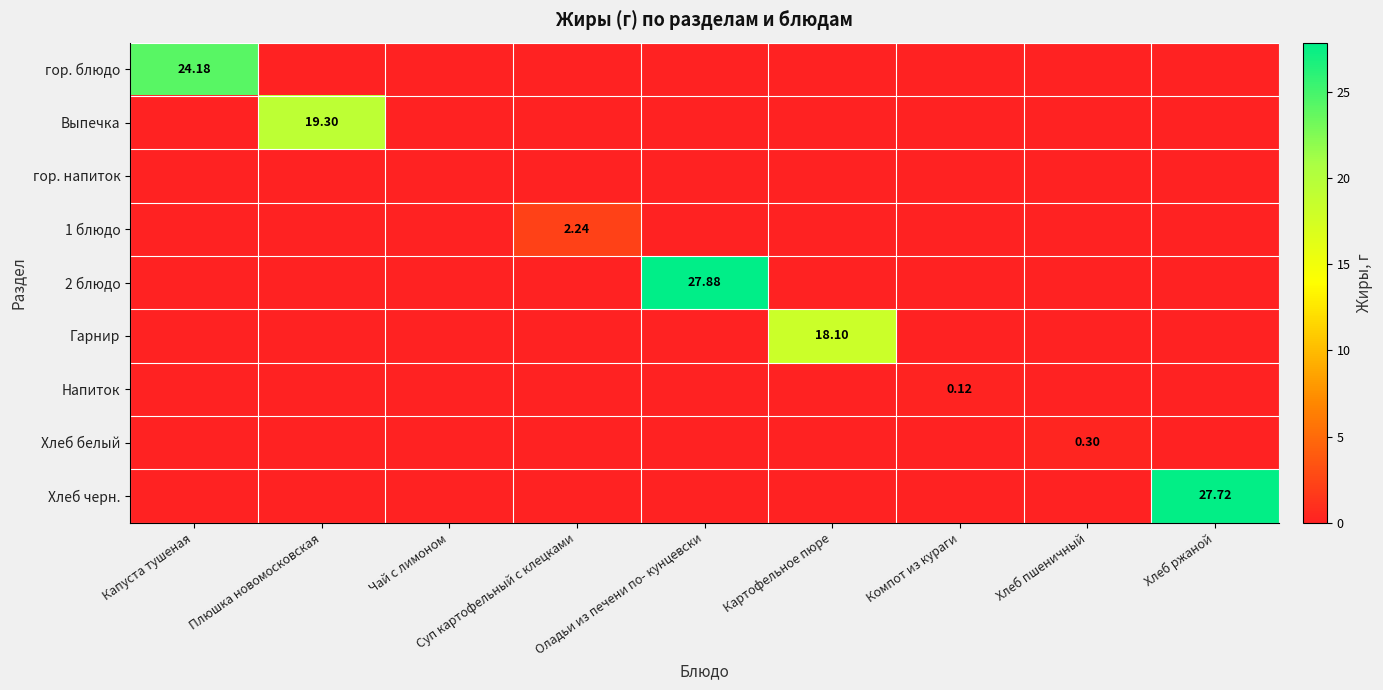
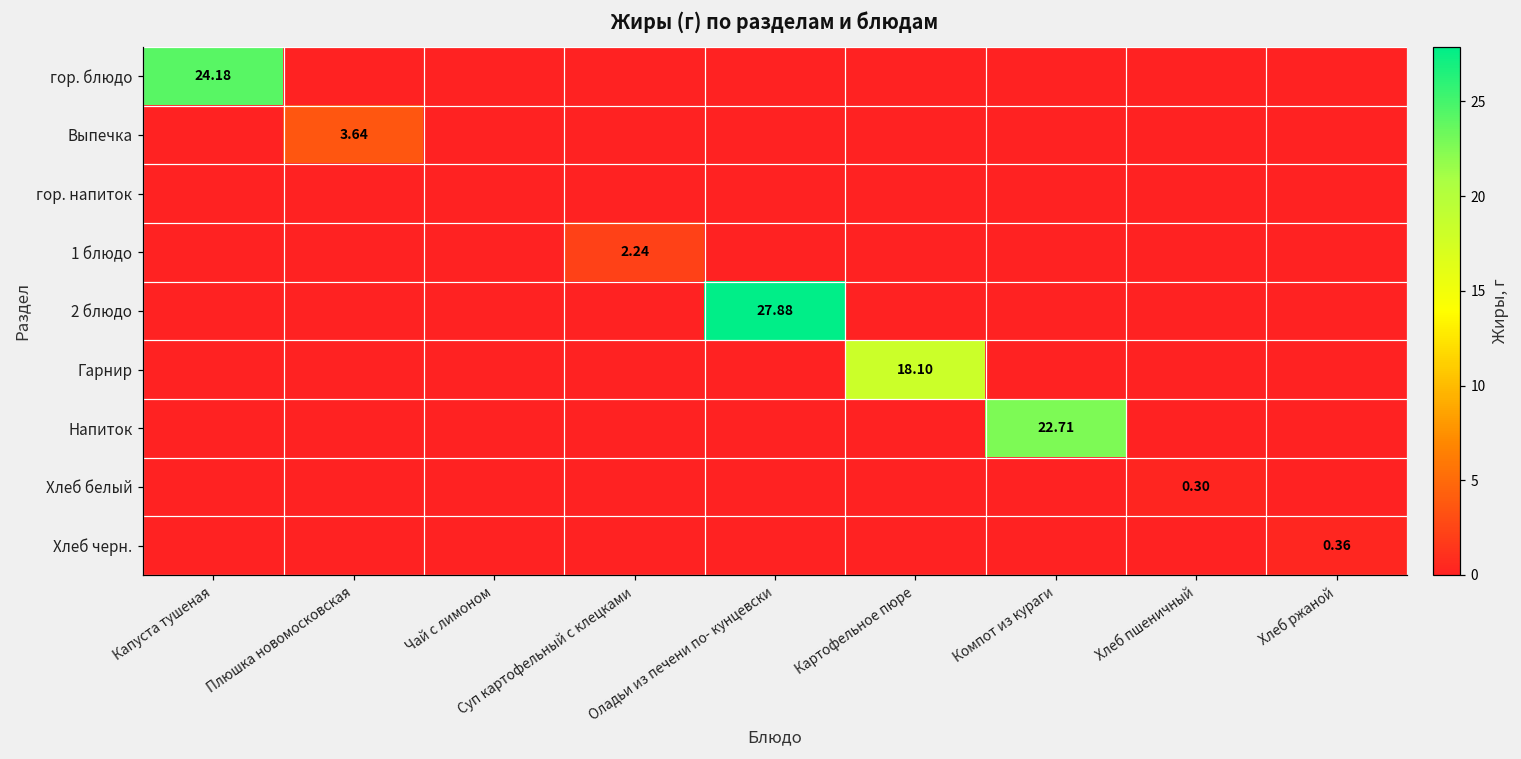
Выпечка, Плюшка новомосковская: 19.30 -> 3.64
Напиток, Компот из кураги: 0.12 -> 22.71
Хлеб черн., Хлеб ржаной: 27.72 -> 0.36
